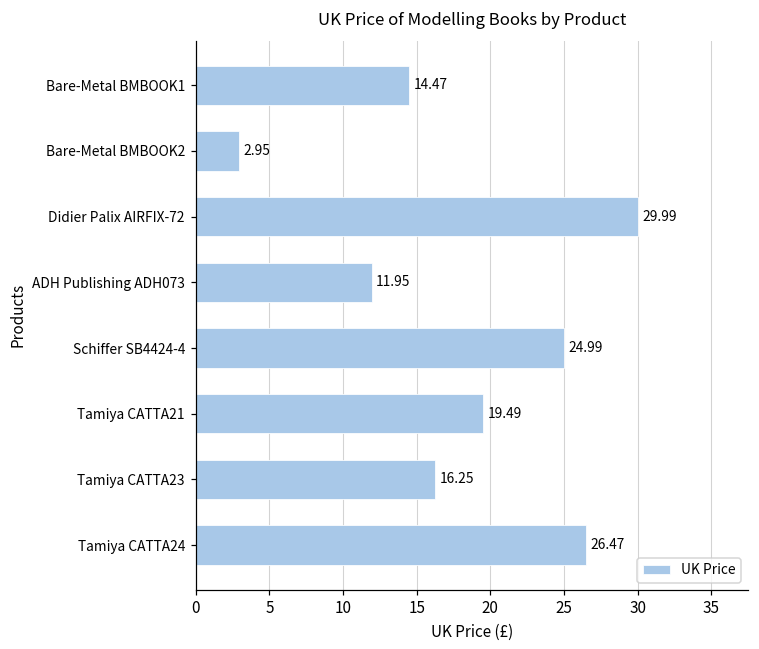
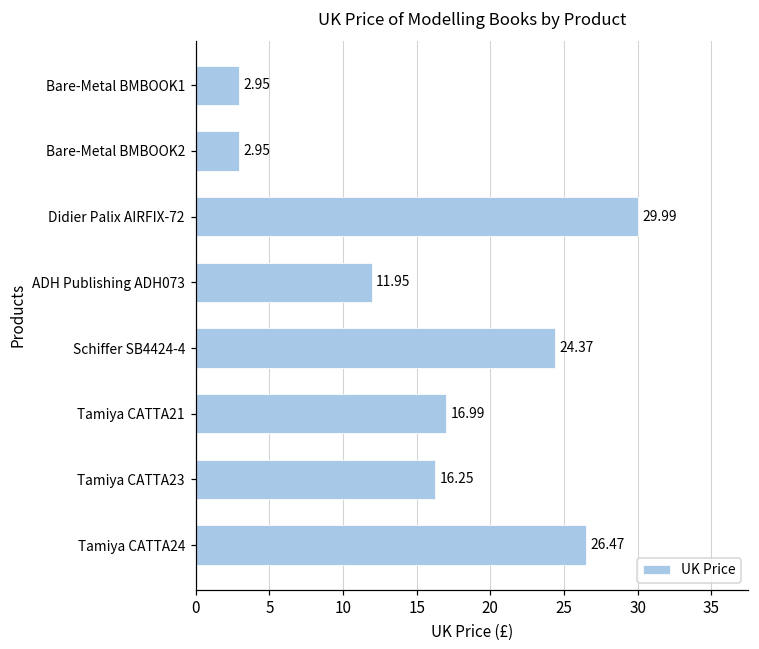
Bare-Metal BMBOOK1: 14.47 -> 2.95
Schiffer SB4424-4: 24.99 -> 24.37
Tamiya CATTA21: 19.49 -> 16.99
